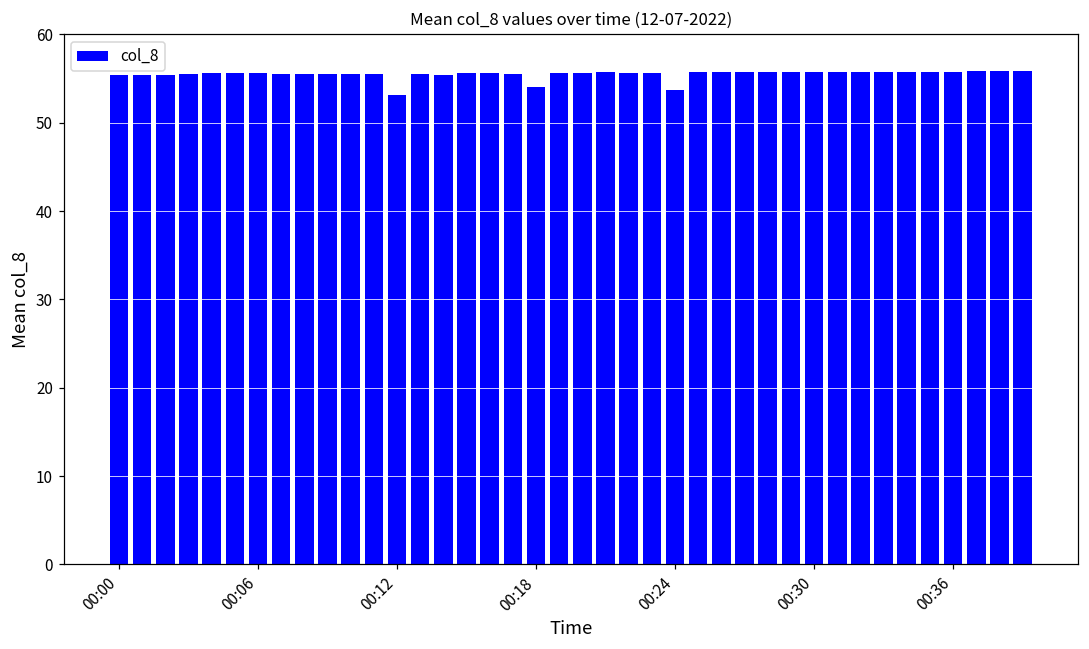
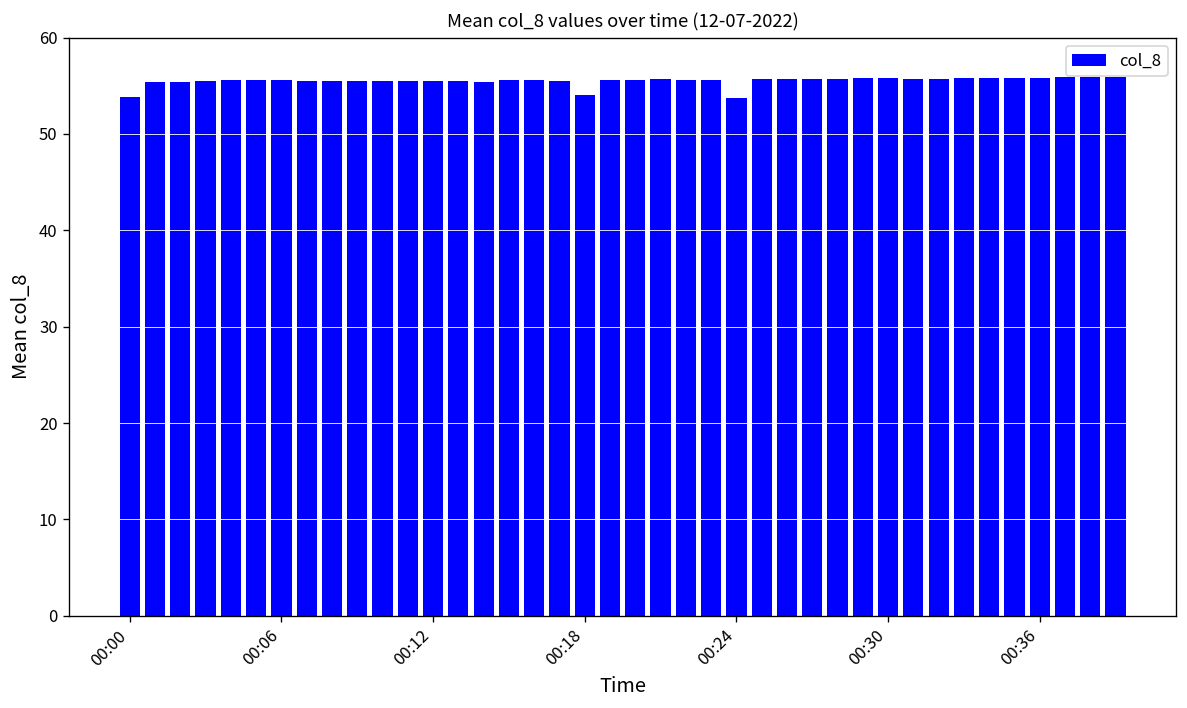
00:00: 55 -> 54
00:12: 53 -> 56
